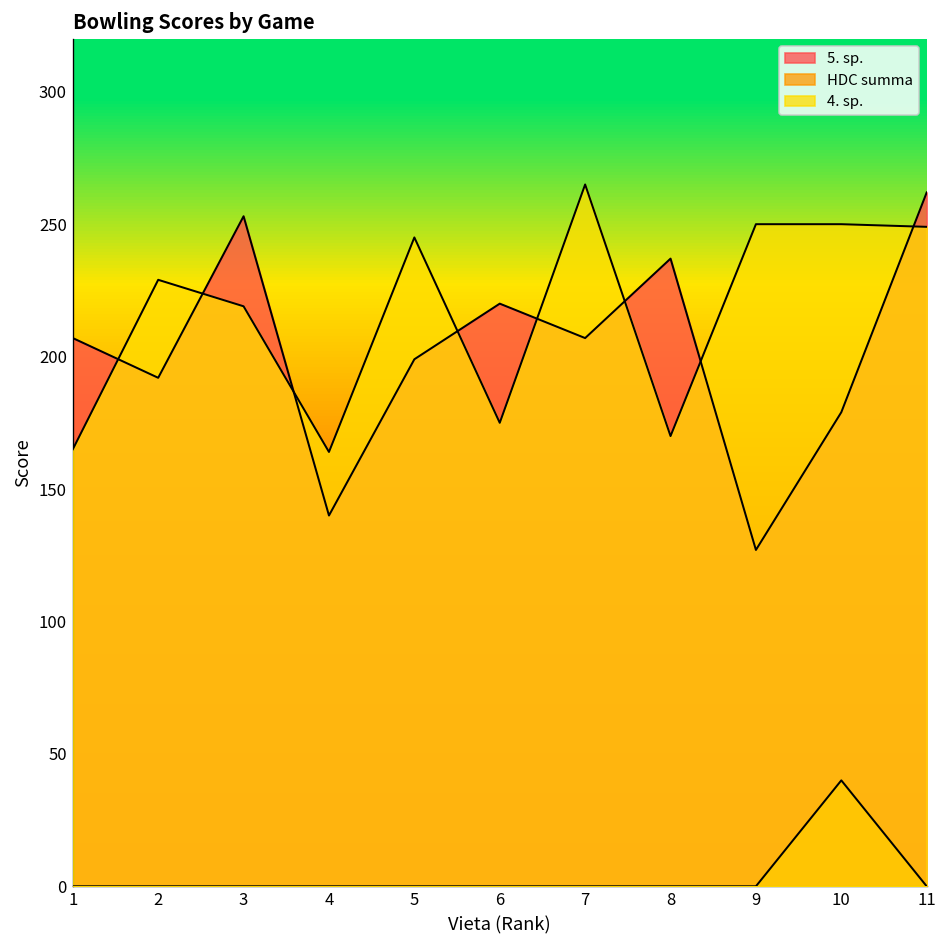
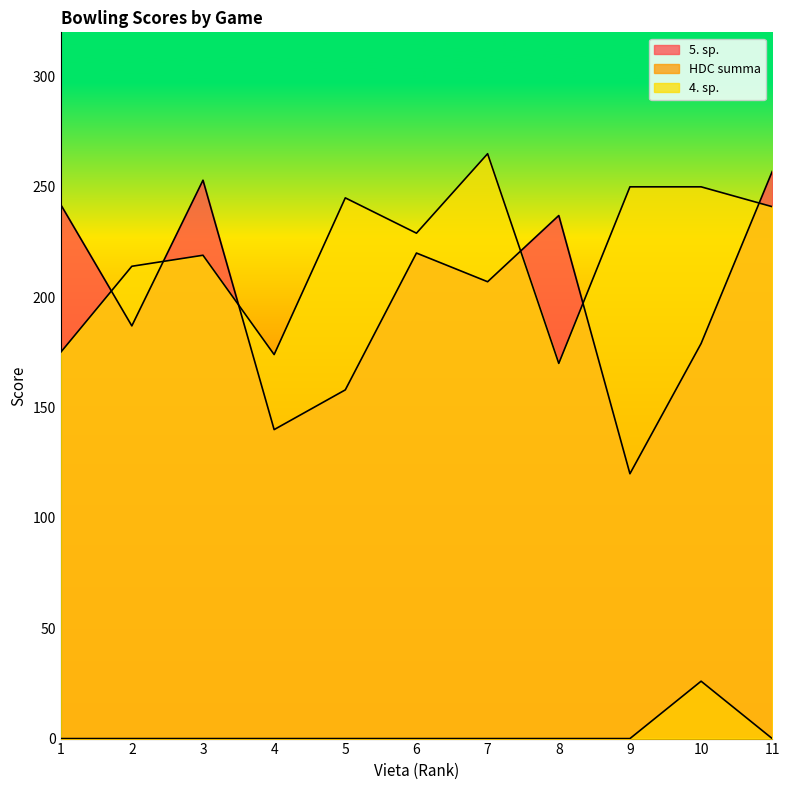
5. sp., 1: 207 -> 242
4. sp., 1: 165 -> 175
5. sp., 2: 192 -> 187
4. sp., 2: 229 -> 214
4. sp., 4: 164 -> 174
5. sp., 5: 199 -> 158
4. sp., 6: 175 -> 229
5. sp., 9: 127 -> 120
HDC summa, 10: 40 -> 26
5. sp., 11: 262 -> 257
4. sp., 11: 249 -> 241
